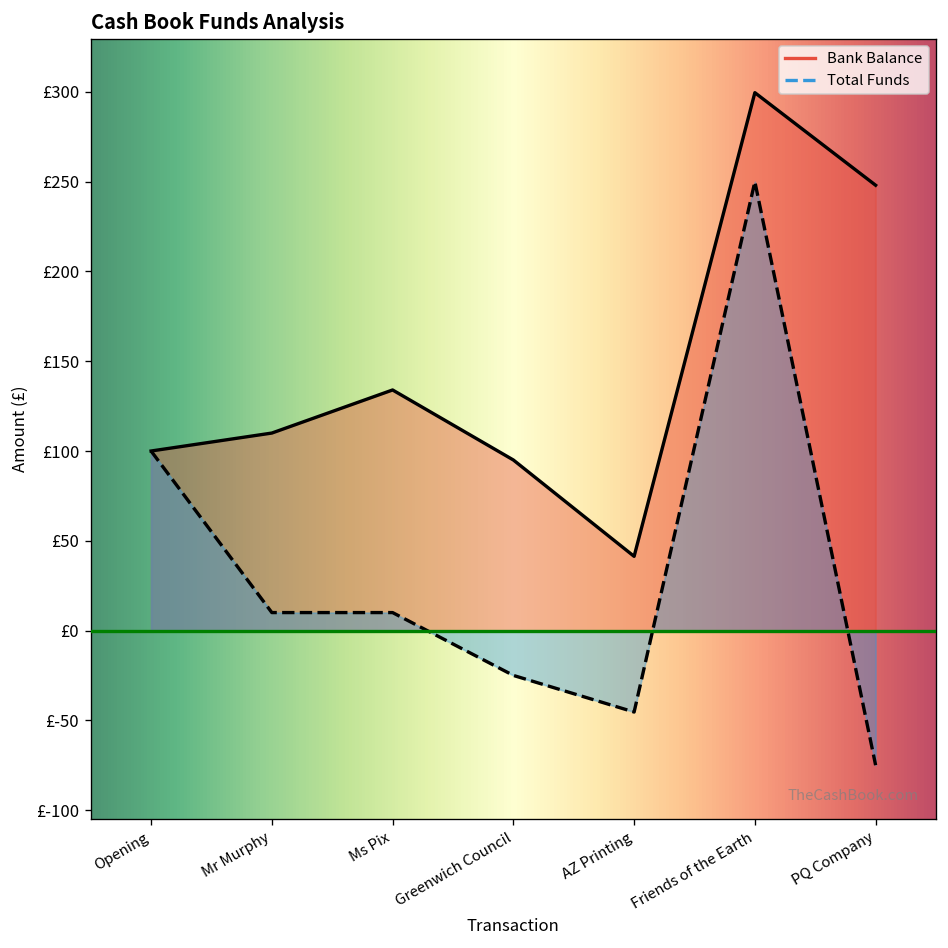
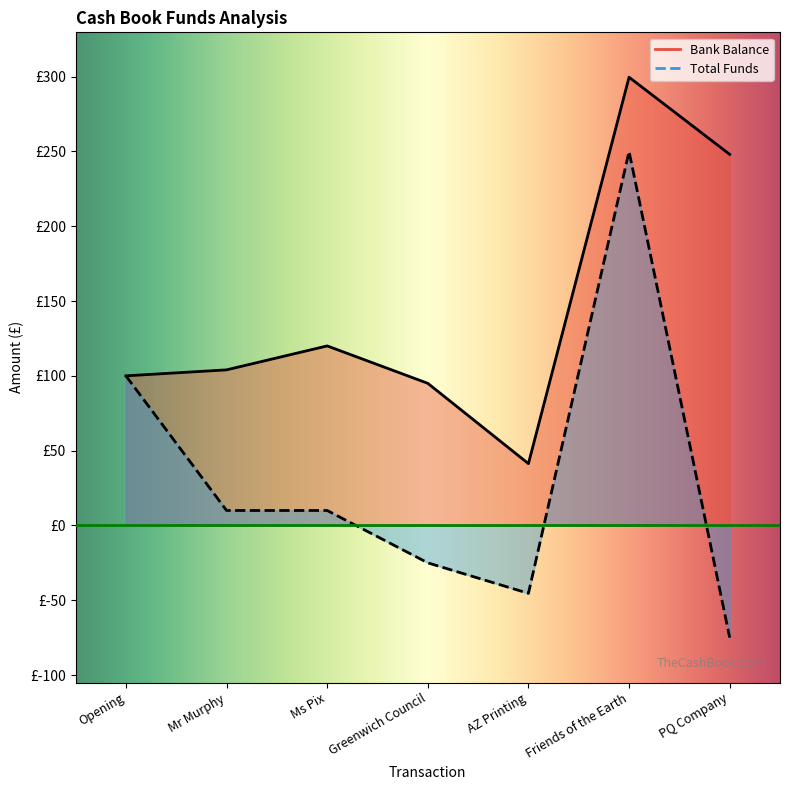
Bank Balance, Mr Murphy: £110 -> £104
Bank Balance, Ms Pix: £134 -> £120
